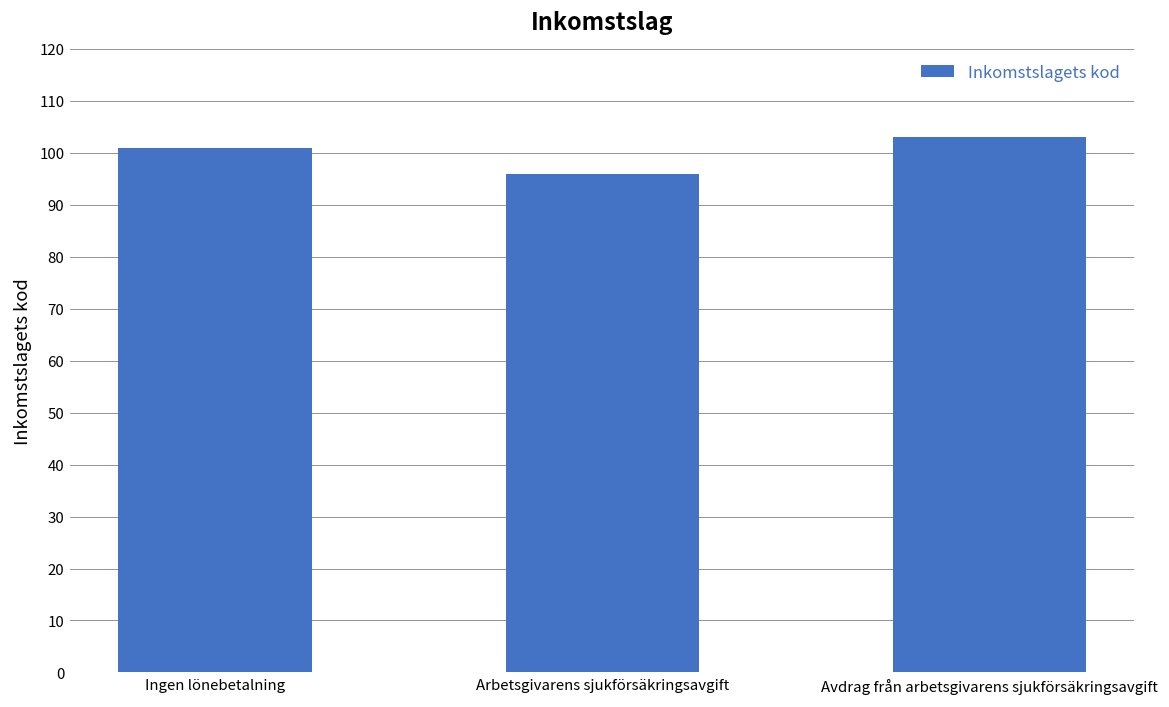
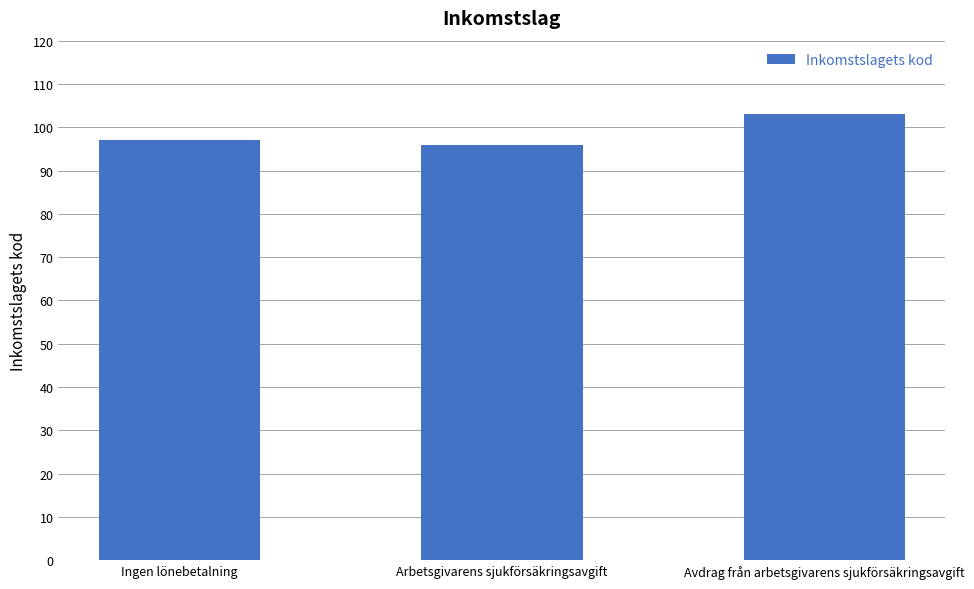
Ingen lönebetalning: 101 -> 97
